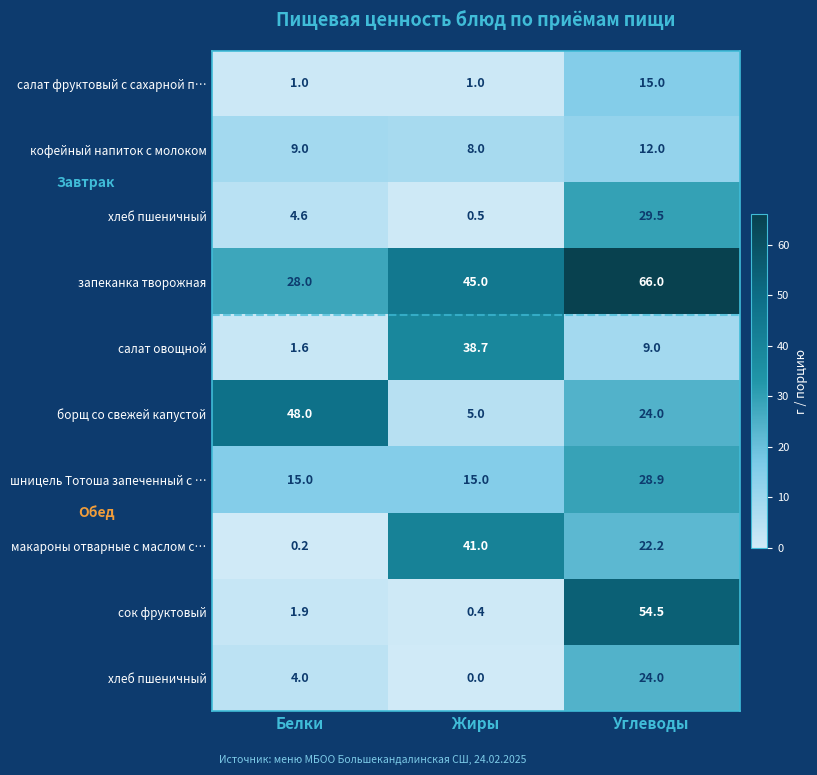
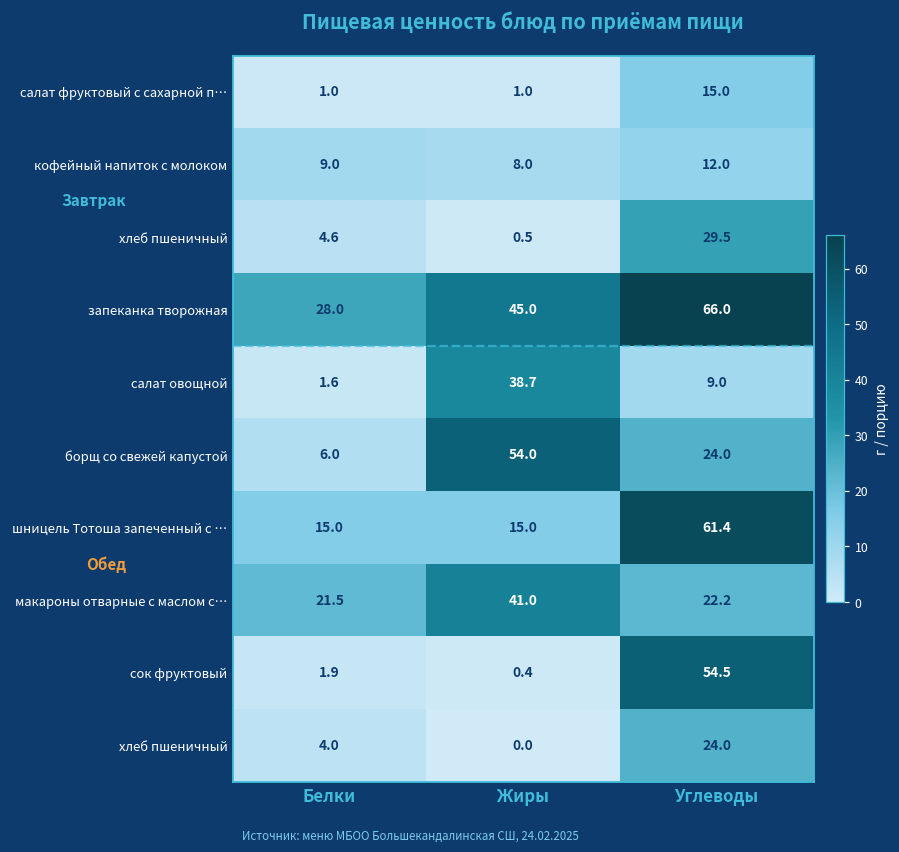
борщ со свежей капустой, Белки: 48.0 -> 6.0
борщ со свежей капустой, Жиры: 5.0 -> 54.0
шницель Тотоша запеченный с …, Углеводы: 28.9 -> 61.4
макароны отварные с маслом с…, Белки: 0.2 -> 21.5
